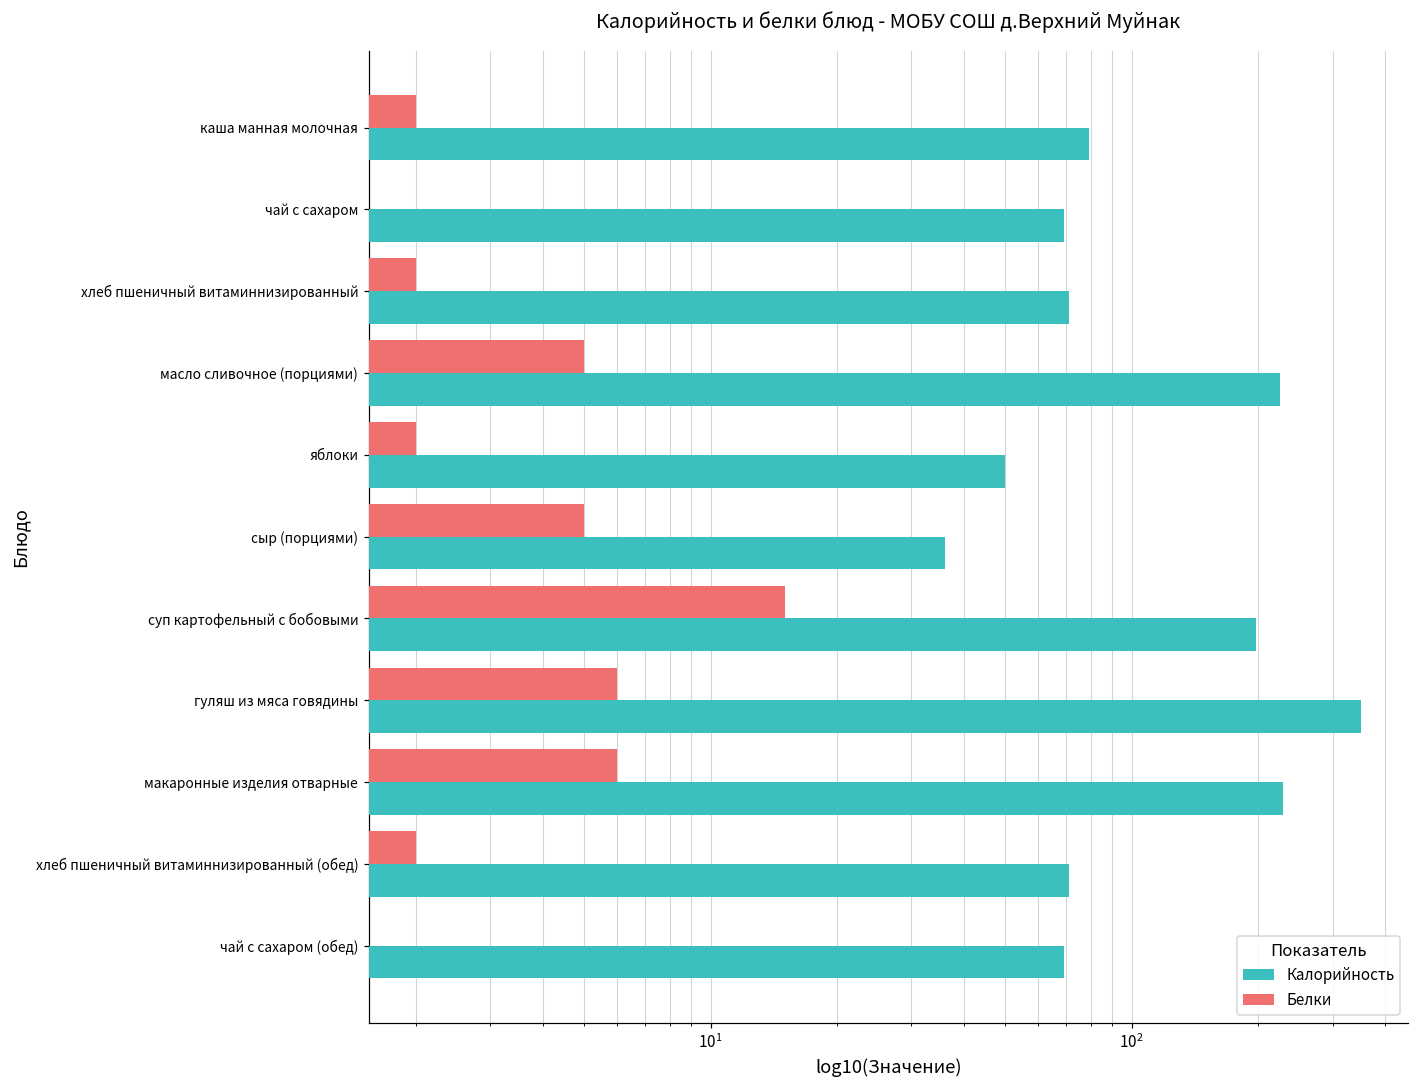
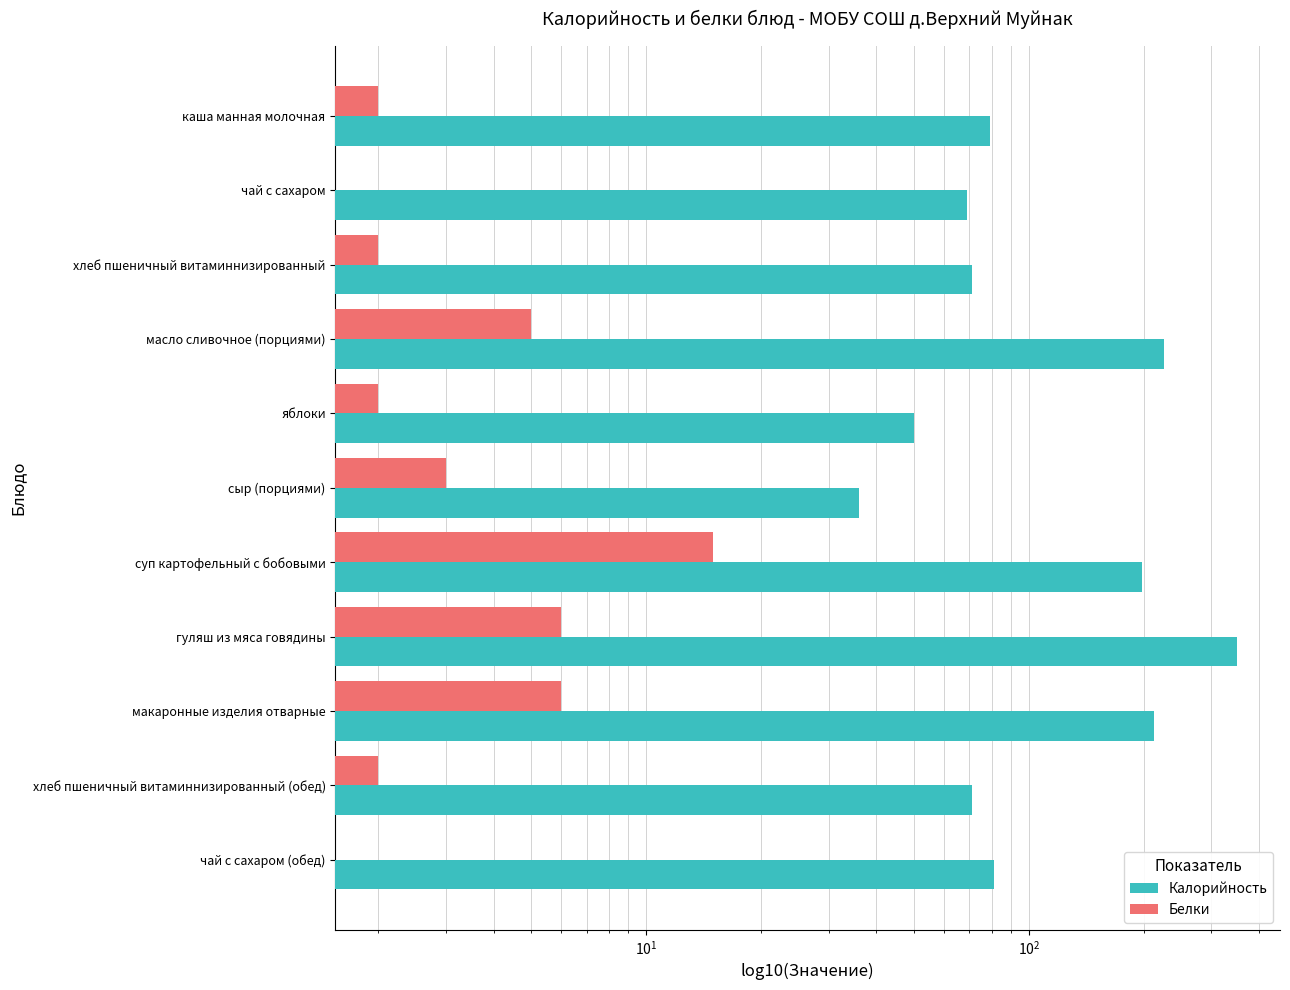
Белки, сыр (порциями): 5 -> 3
Калорийность, макаронные изделия отварные: 230 -> 210
Калорийность, чай с сахаром (обед): 69 -> 81
